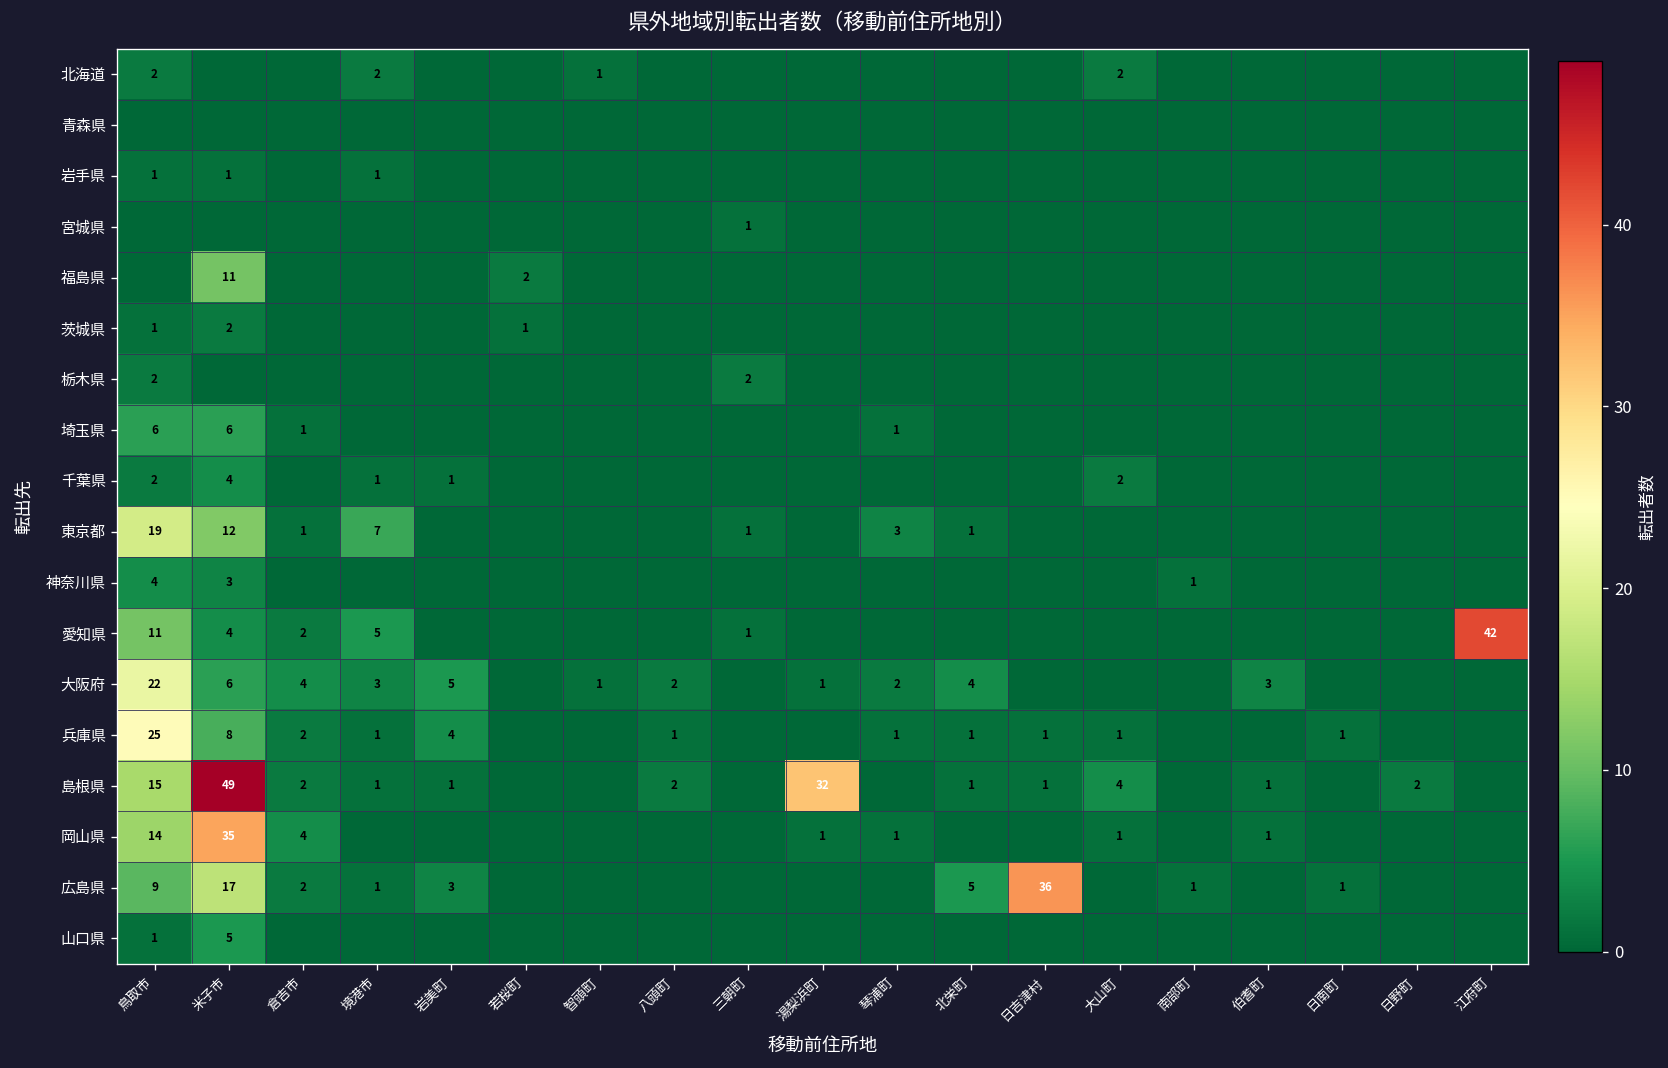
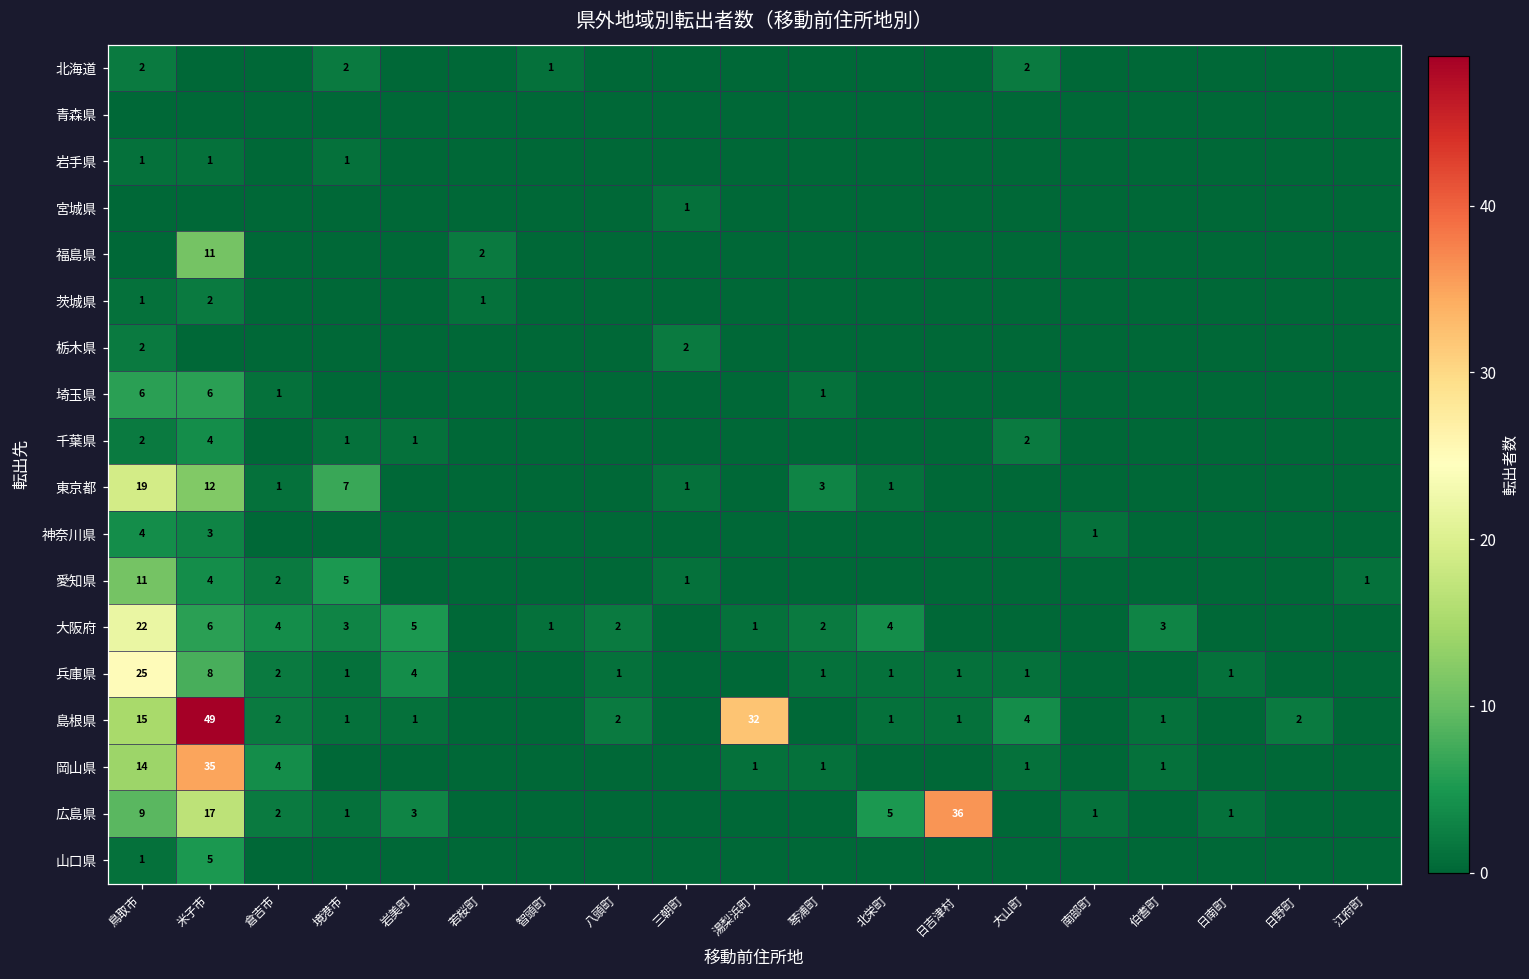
愛知県, 江府町: 42 -> 1
